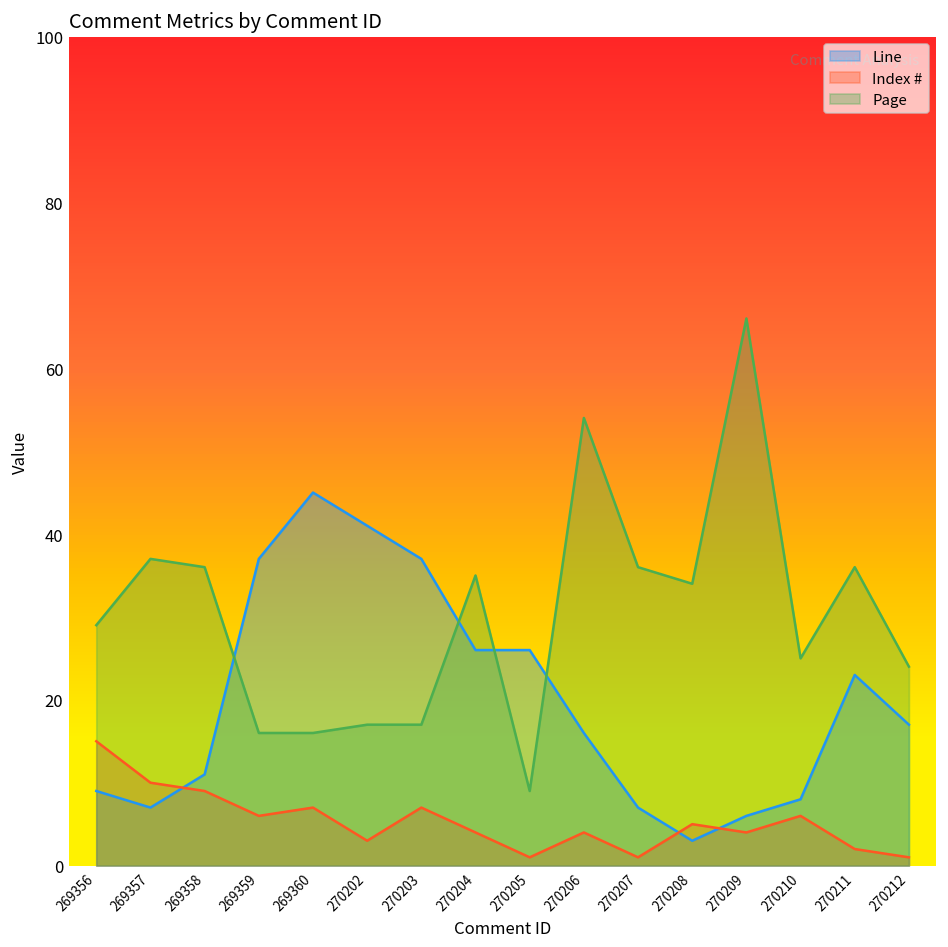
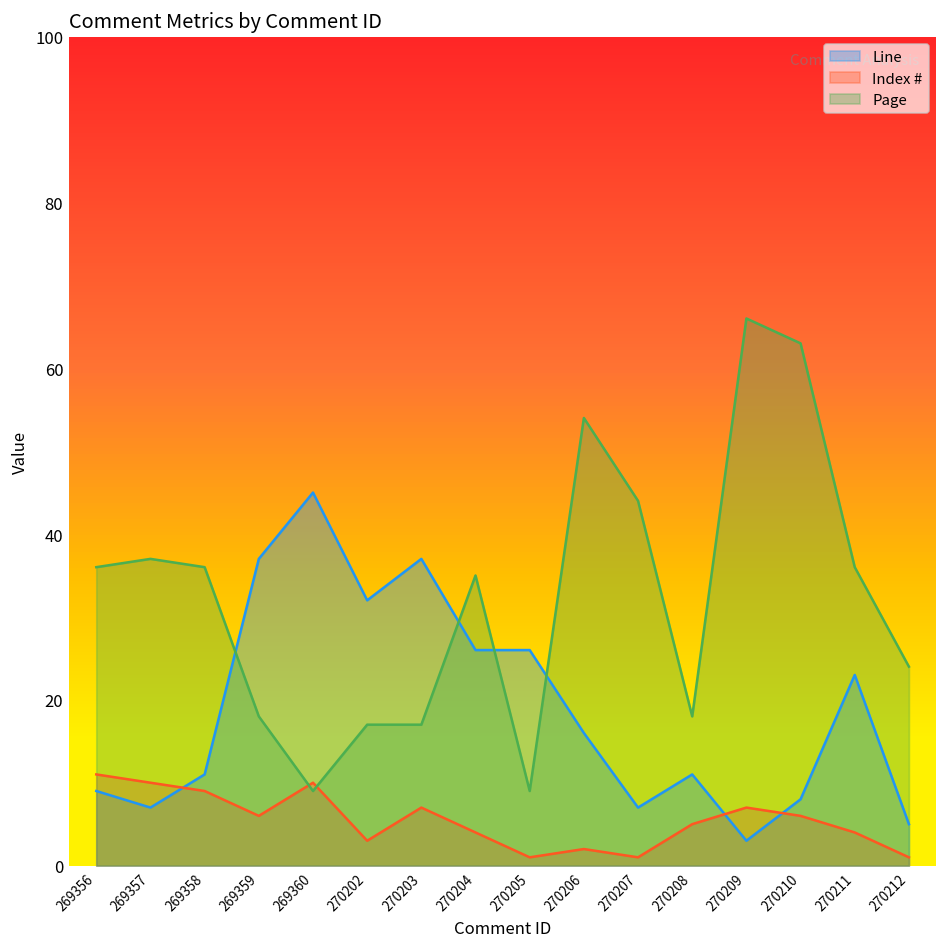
Index #, 269356: 15 -> 11
Page, 269356: 29 -> 36
Page, 269359: 16 -> 18
Index #, 269360: 7 -> 10
Page, 269360: 16 -> 9
Line, 270202: 41 -> 32
Index #, 270206: 4 -> 2
Page, 270207: 36 -> 44
Line, 270208: 3 -> 11
Page, 270208: 34 -> 18
Line, 270209: 6 -> 3
Index #, 270209: 4 -> 7
Page, 270210: 25 -> 63
Index #, 270211: 2 -> 4
Line, 270212: 17 -> 5
